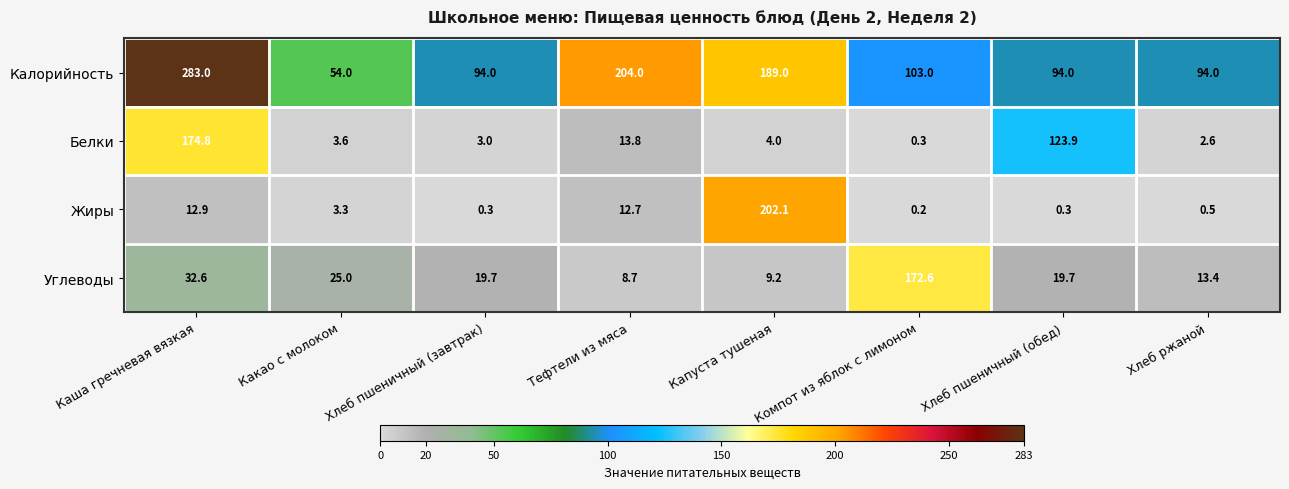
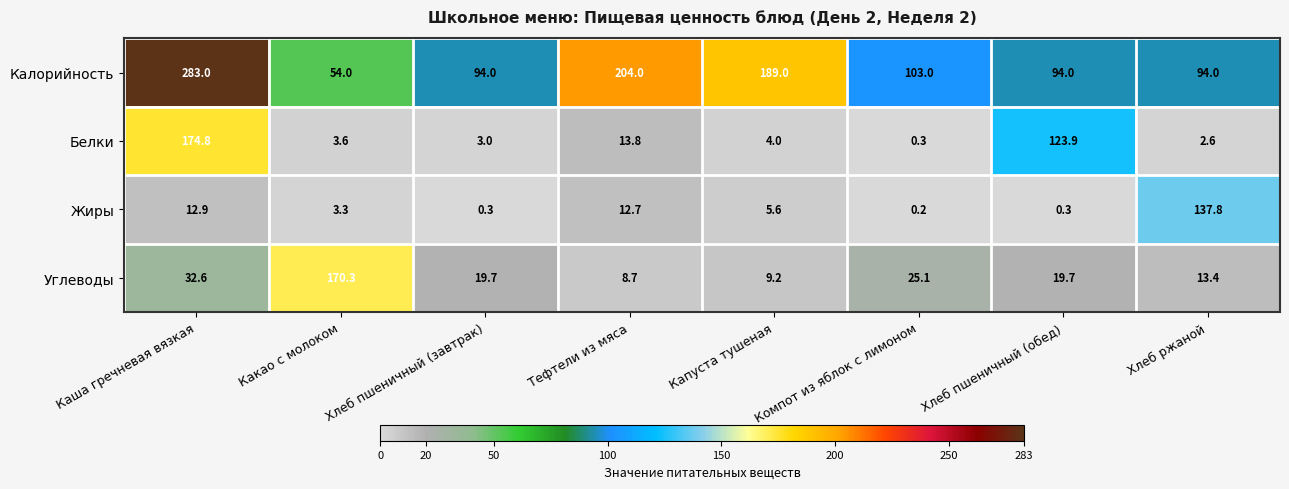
Жиры, Капуста тушеная: 202.1 -> 5.6
Жиры, Хлеб ржаной: 0.5 -> 137.8
Углеводы, Какао с молоком: 25.0 -> 170.3
Углеводы, Компот из яблок с лимоном: 172.6 -> 25.1
